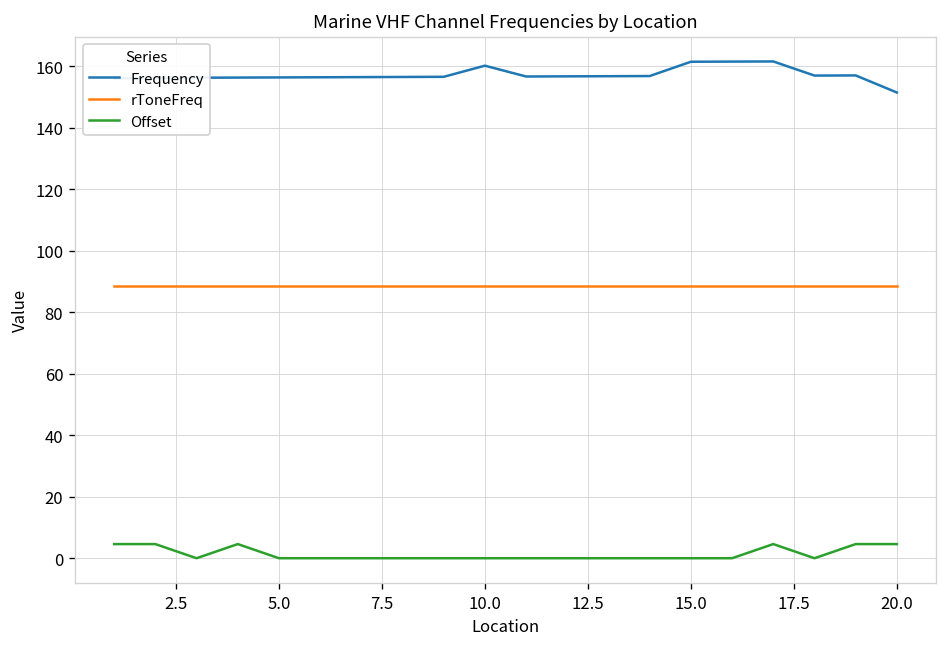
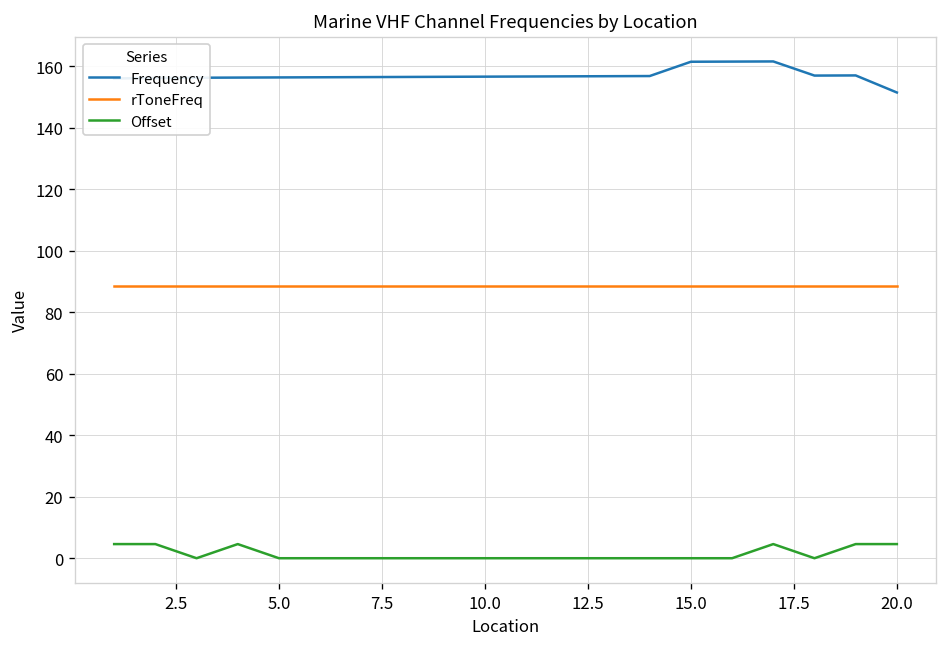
Frequency, 10.0: 160 -> 157
